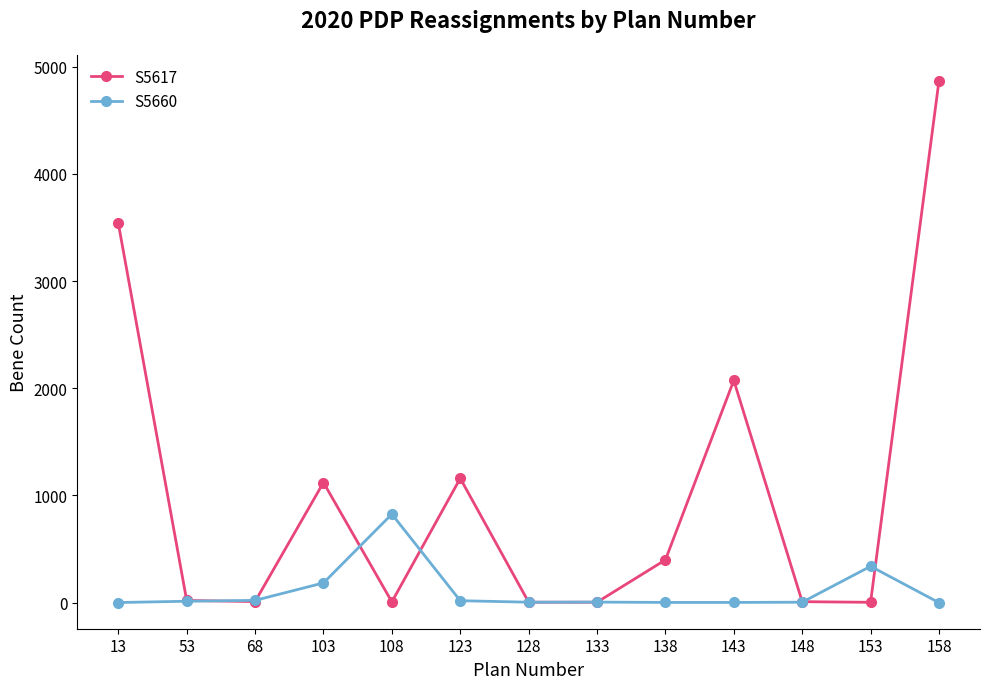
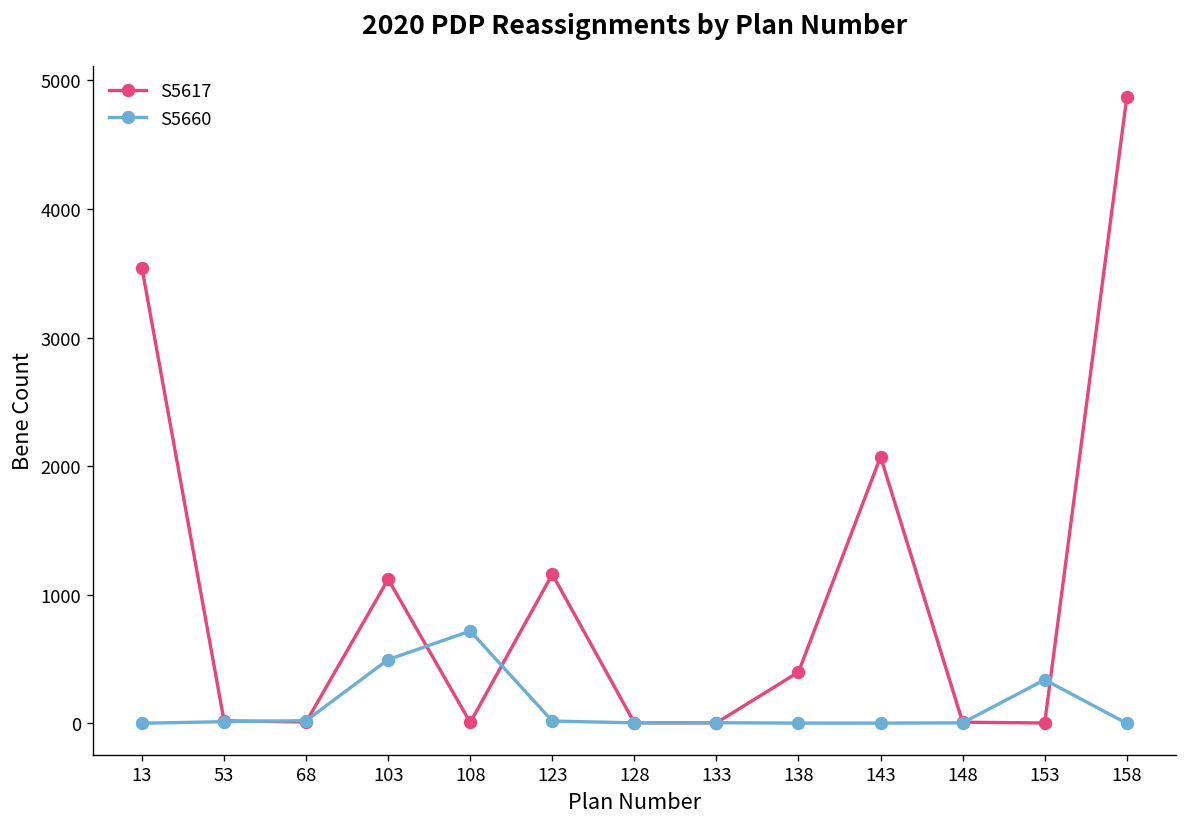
S5660, 103: 180 -> 500
S5660, 108: 830 -> 720
